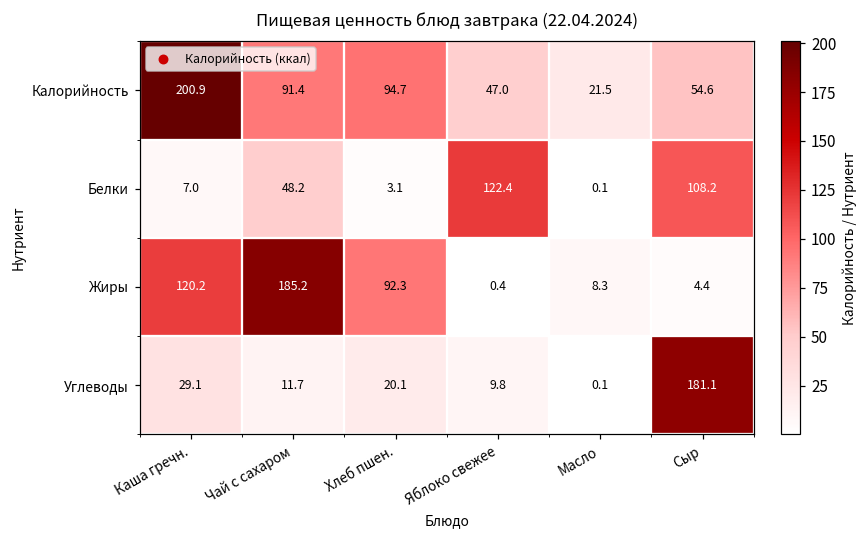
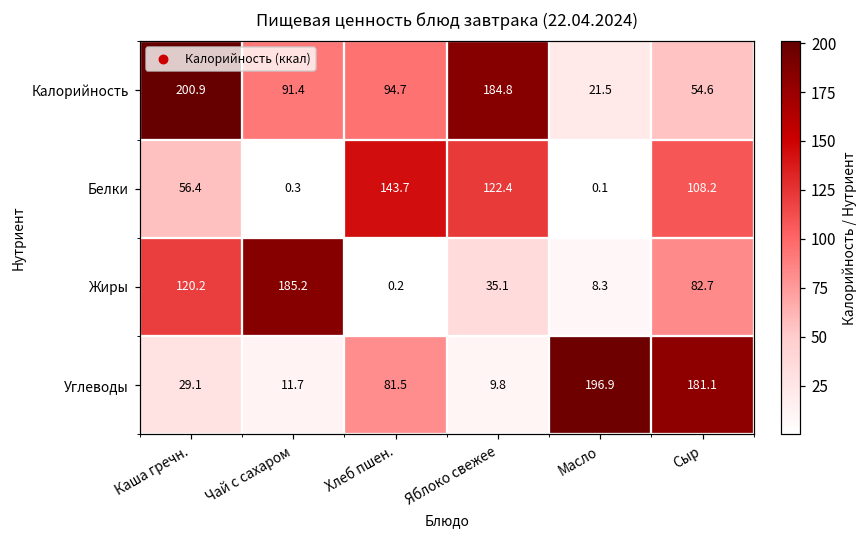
Калорийность, Яблоко свежее: 47.0 -> 184.8
Белки, Каша гречн.: 7.0 -> 56.4
Белки, Чай с сахаром: 48.2 -> 0.3
Белки, Хлеб пшен.: 3.1 -> 143.7
Жиры, Хлеб пшен.: 92.3 -> 0.2
Жиры, Яблоко свежее: 0.4 -> 35.1
Жиры, Сыр: 4.4 -> 82.7
Углеводы, Хлеб пшен.: 20.1 -> 81.5
Углеводы, Масло: 0.1 -> 196.9
